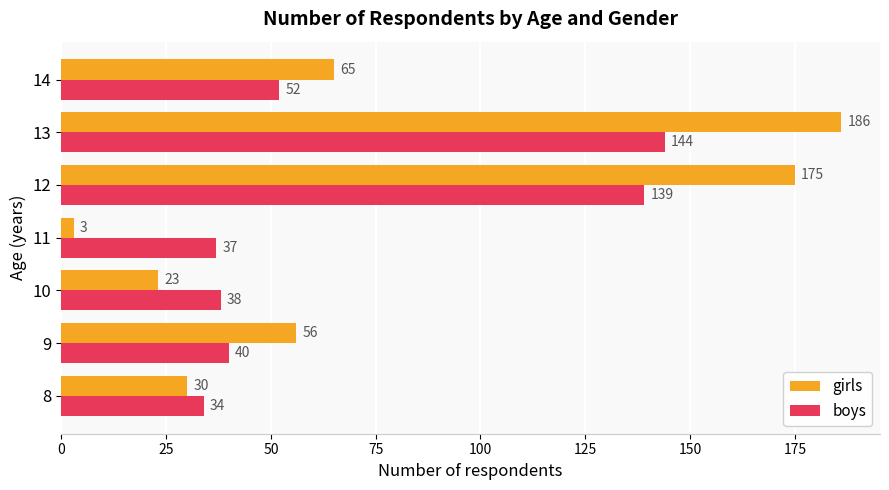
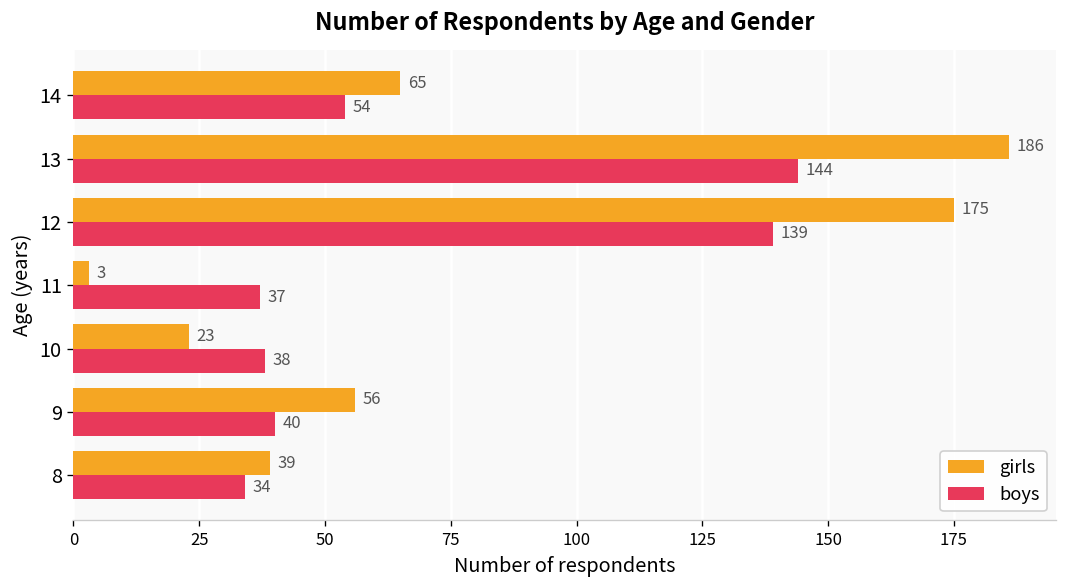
boys, 14: 52 -> 54
girls, 8: 30 -> 39
